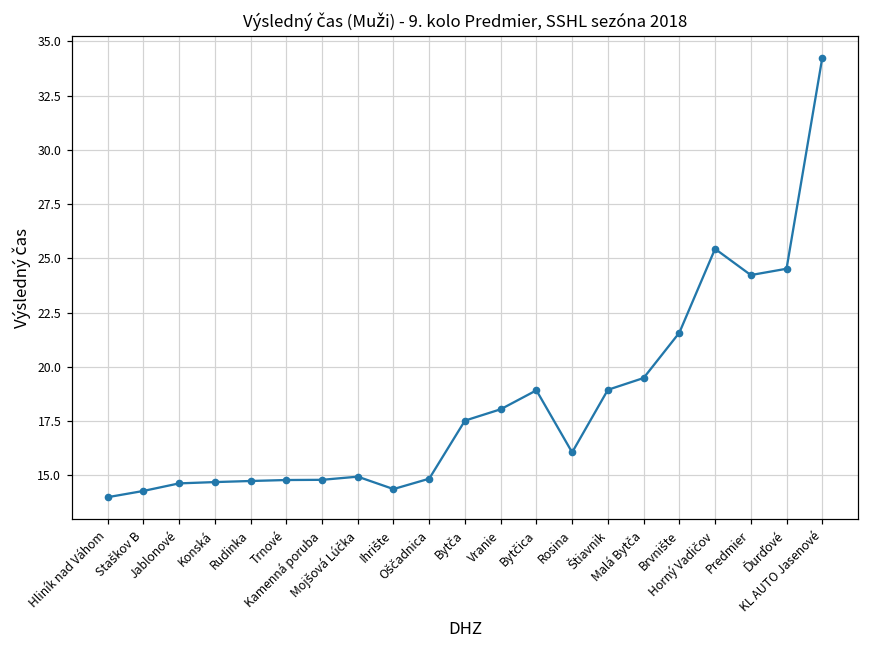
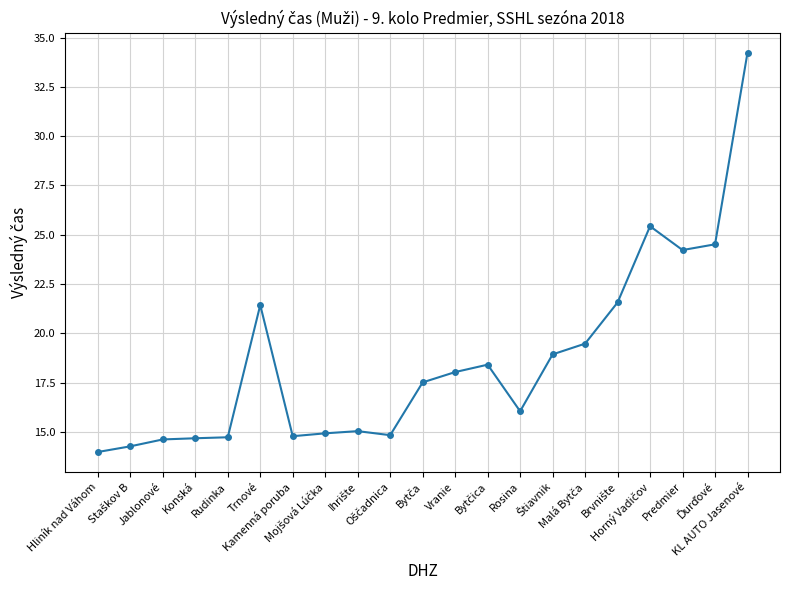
Trnové: 14.8 -> 21.4
Ihrište: 14.4 -> 15.0
Bytčica: 18.9 -> 18.4
